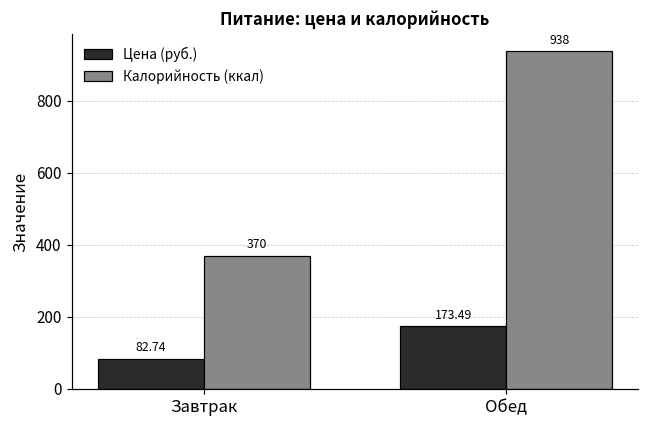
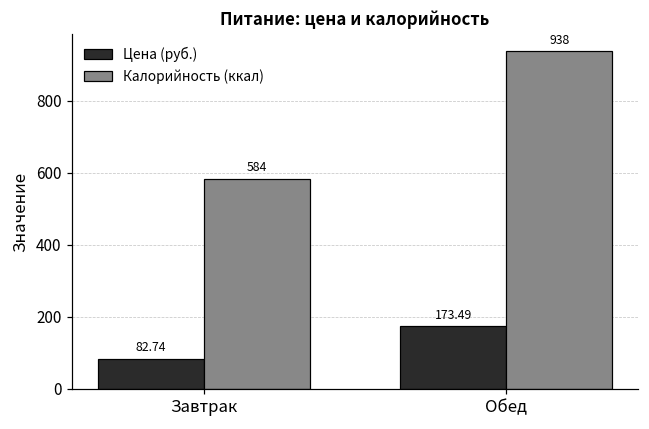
Калорийность (ккал), Завтрак: 370 -> 584
